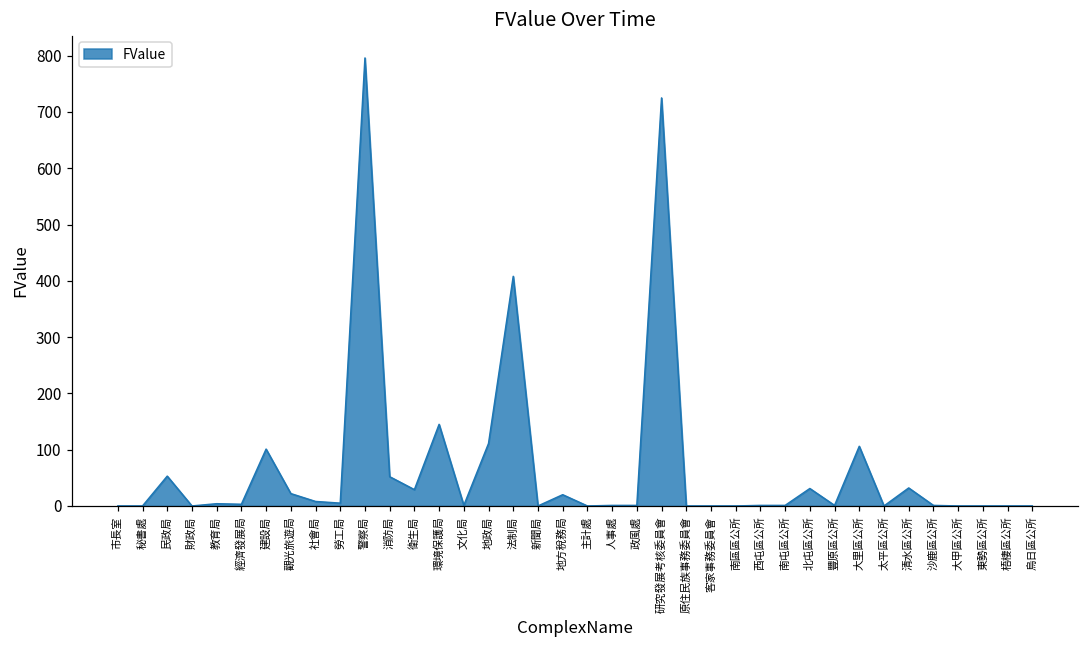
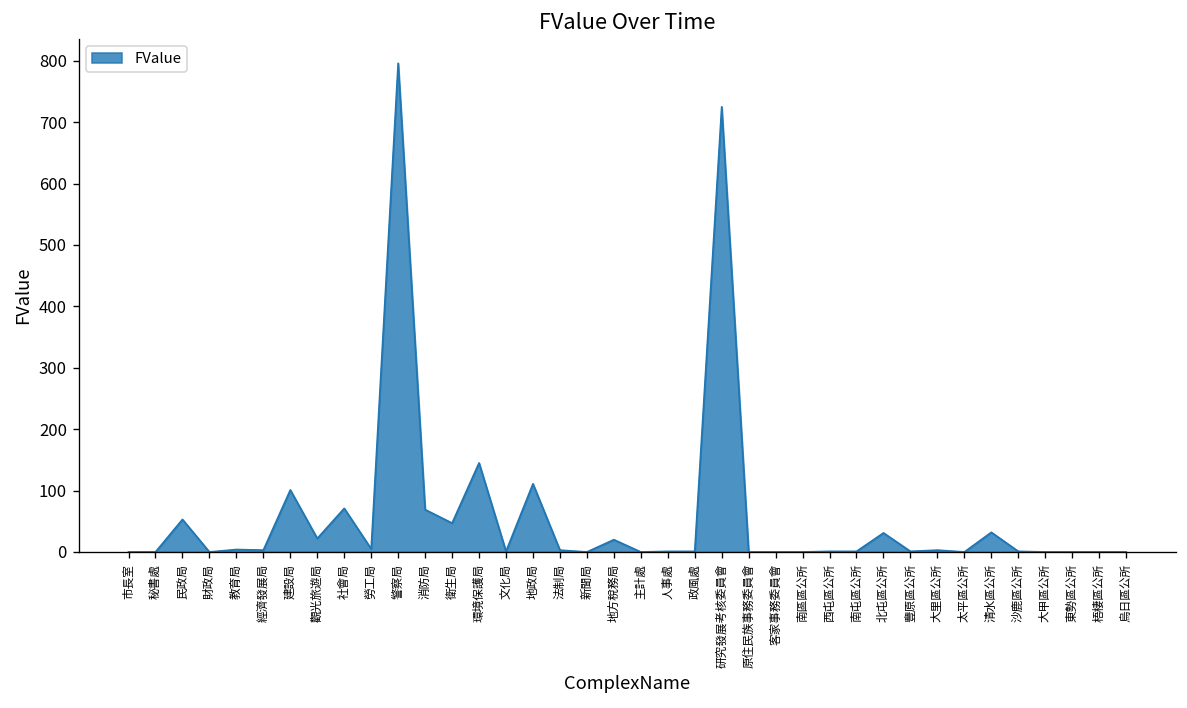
社會局: 10 -> 70
消防局: 50 -> 70
衛生局: 30 -> 50
法制局: 410 -> 0
大里區公所: 110 -> 0
